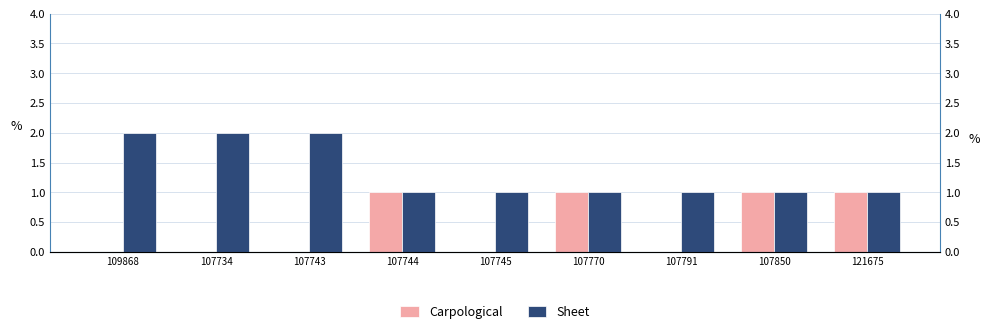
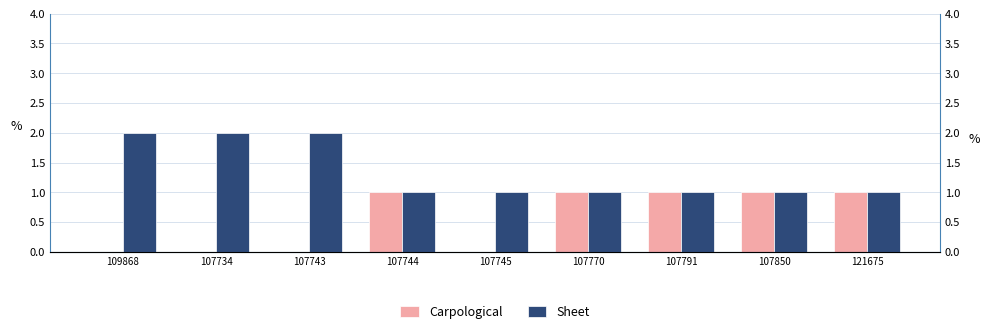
Carpological, 107791: 0 -> 1
